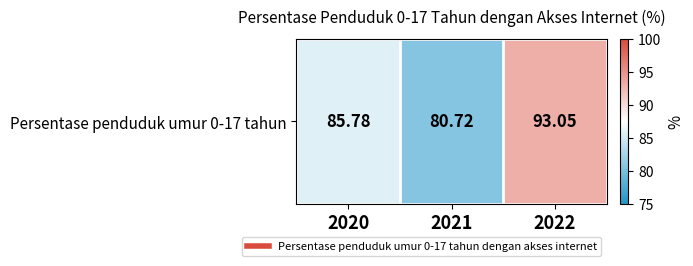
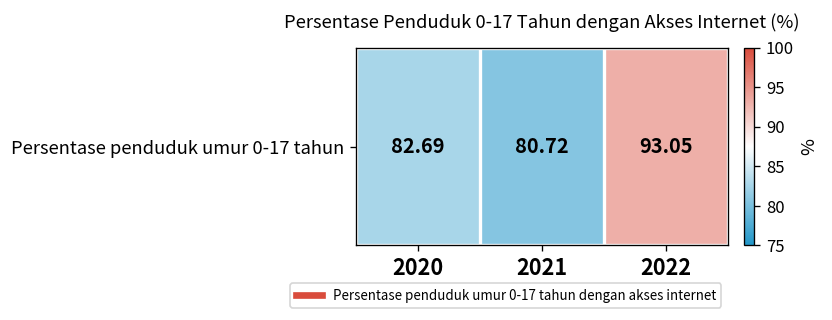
Persentase penduduk umur 0-17 tahun, 2020: 85.78 -> 82.69
